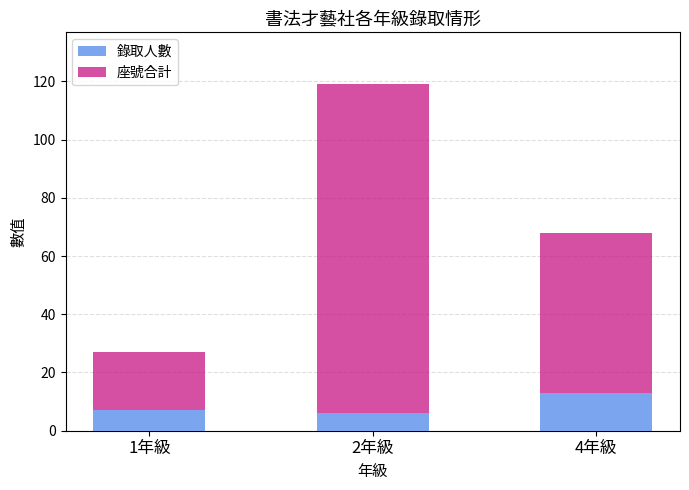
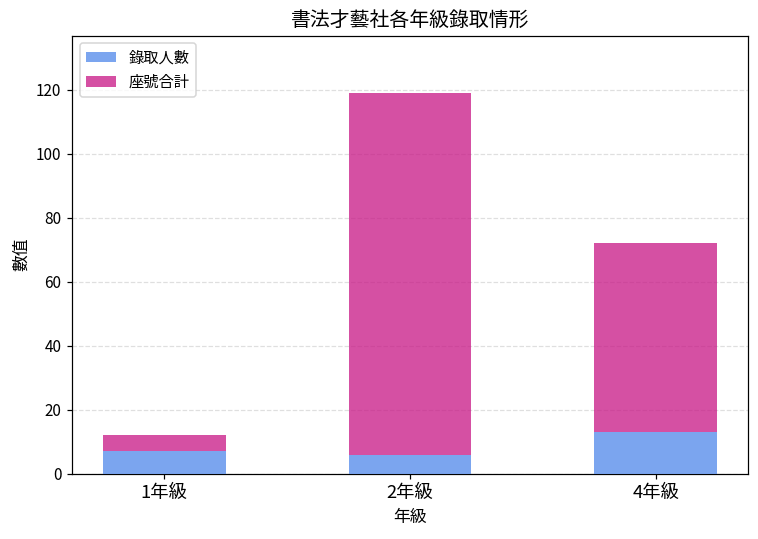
座號合計, 1年級: 20 -> 5
座號合計, 4年級: 55 -> 59
